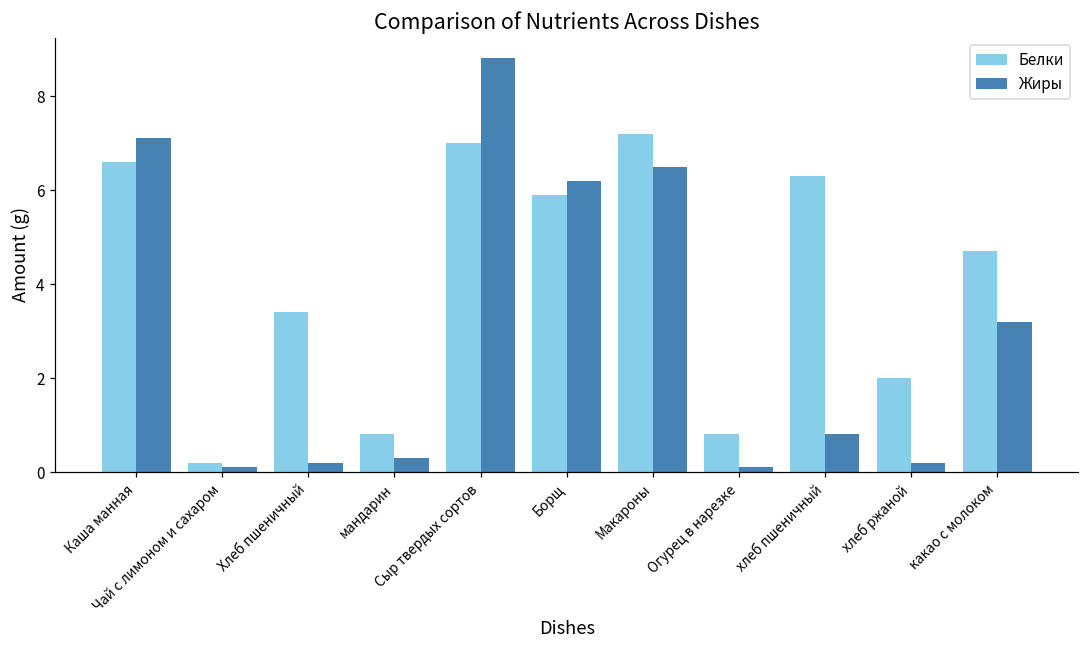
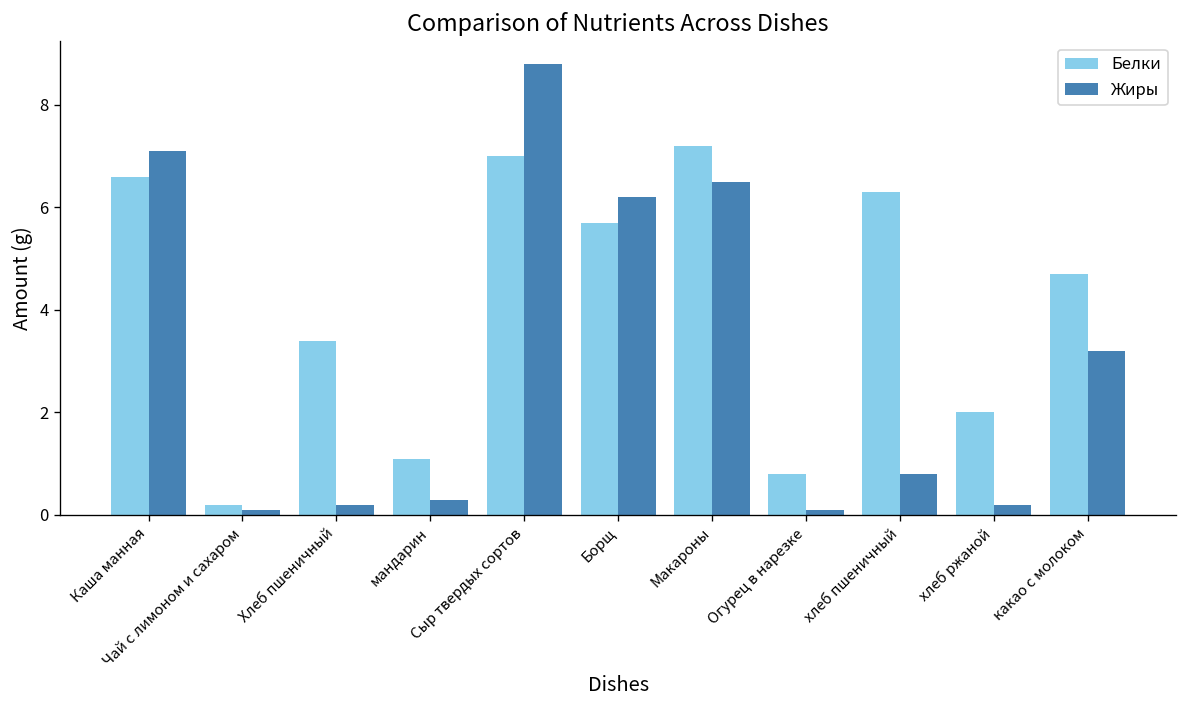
Белки, мандарин: 0.8 -> 1.1
Белки, Борщ: 5.9 -> 5.7
